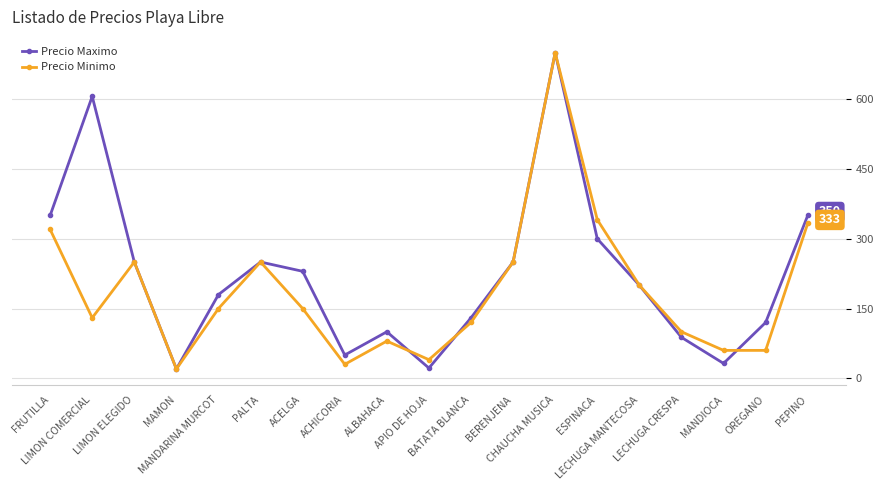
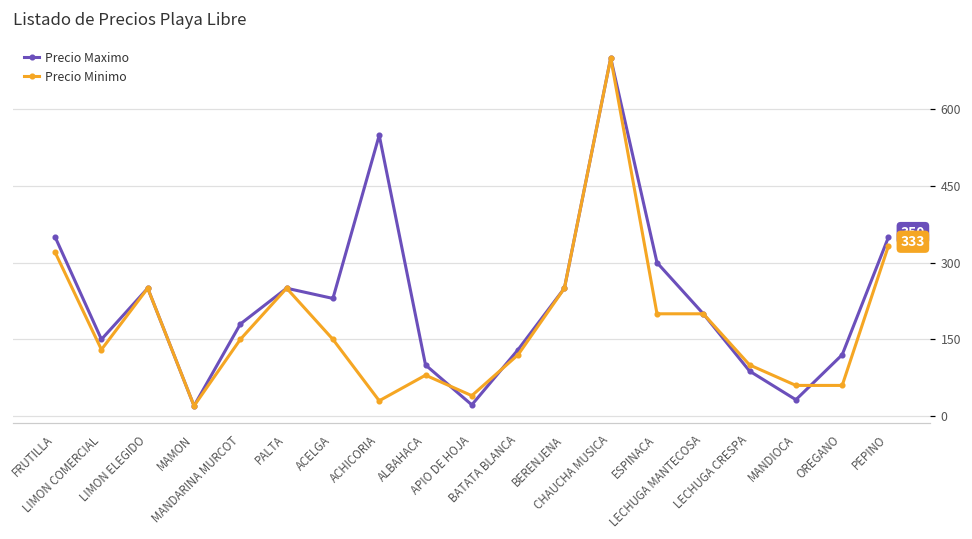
Precio Maximo, LIMON COMERCIAL: 610 -> 150
Precio Maximo, ACHICORIA: 50 -> 550
Precio Minimo, ESPINACA: 340 -> 200
